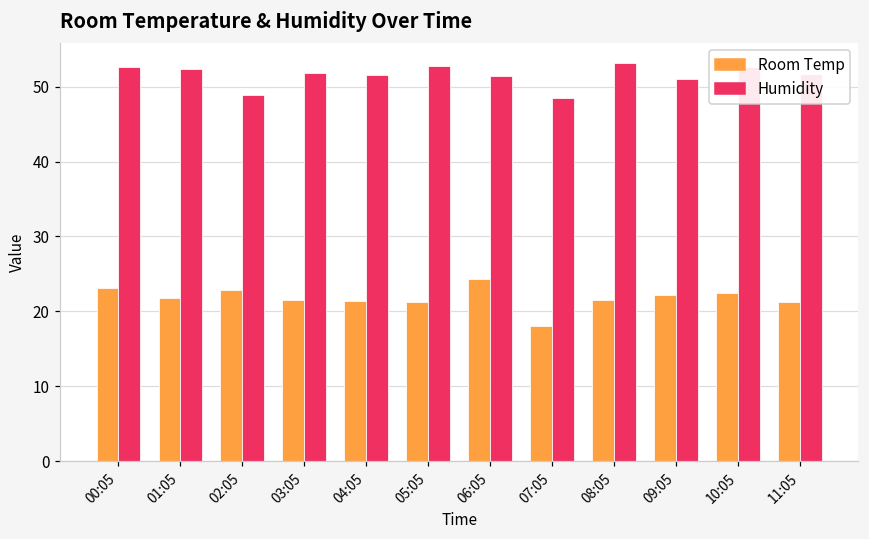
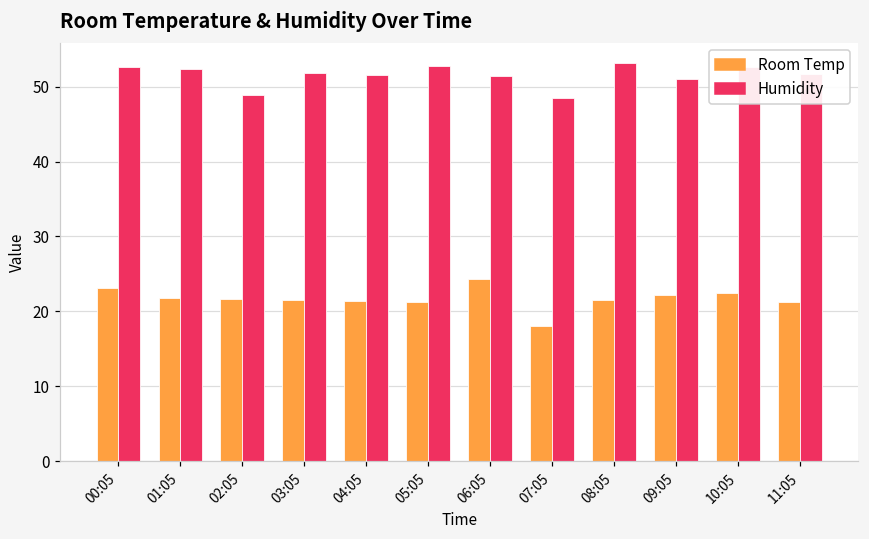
Room Temp, 02:05: 23 -> 22
